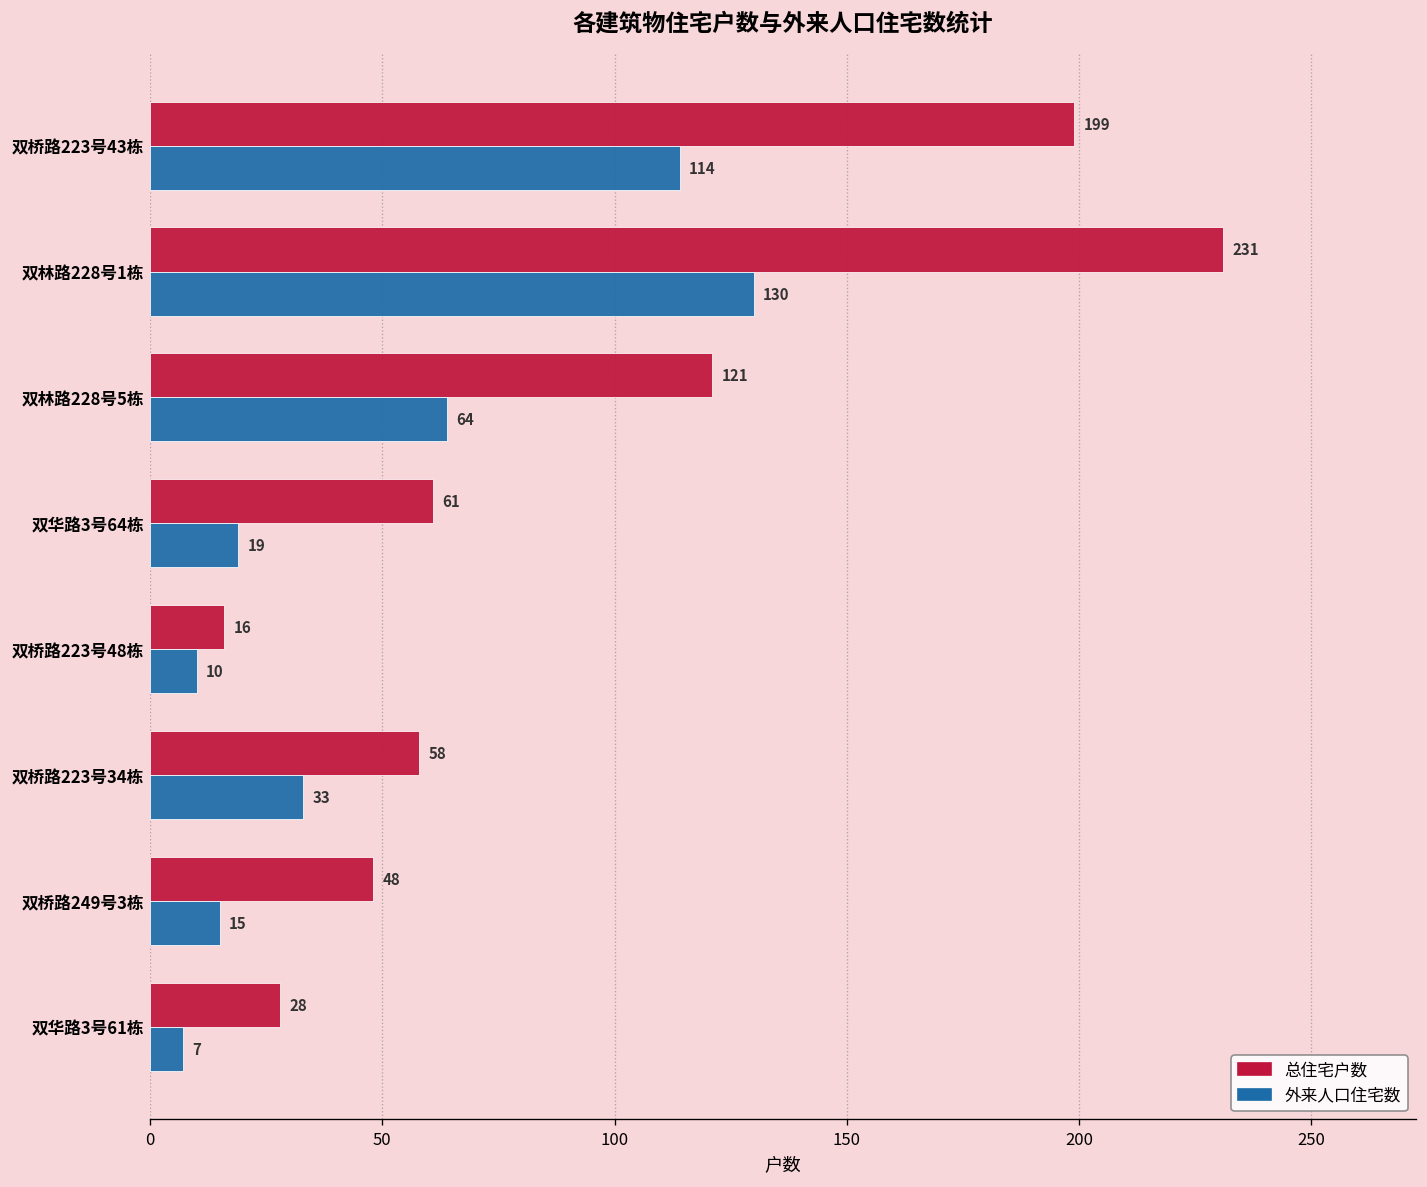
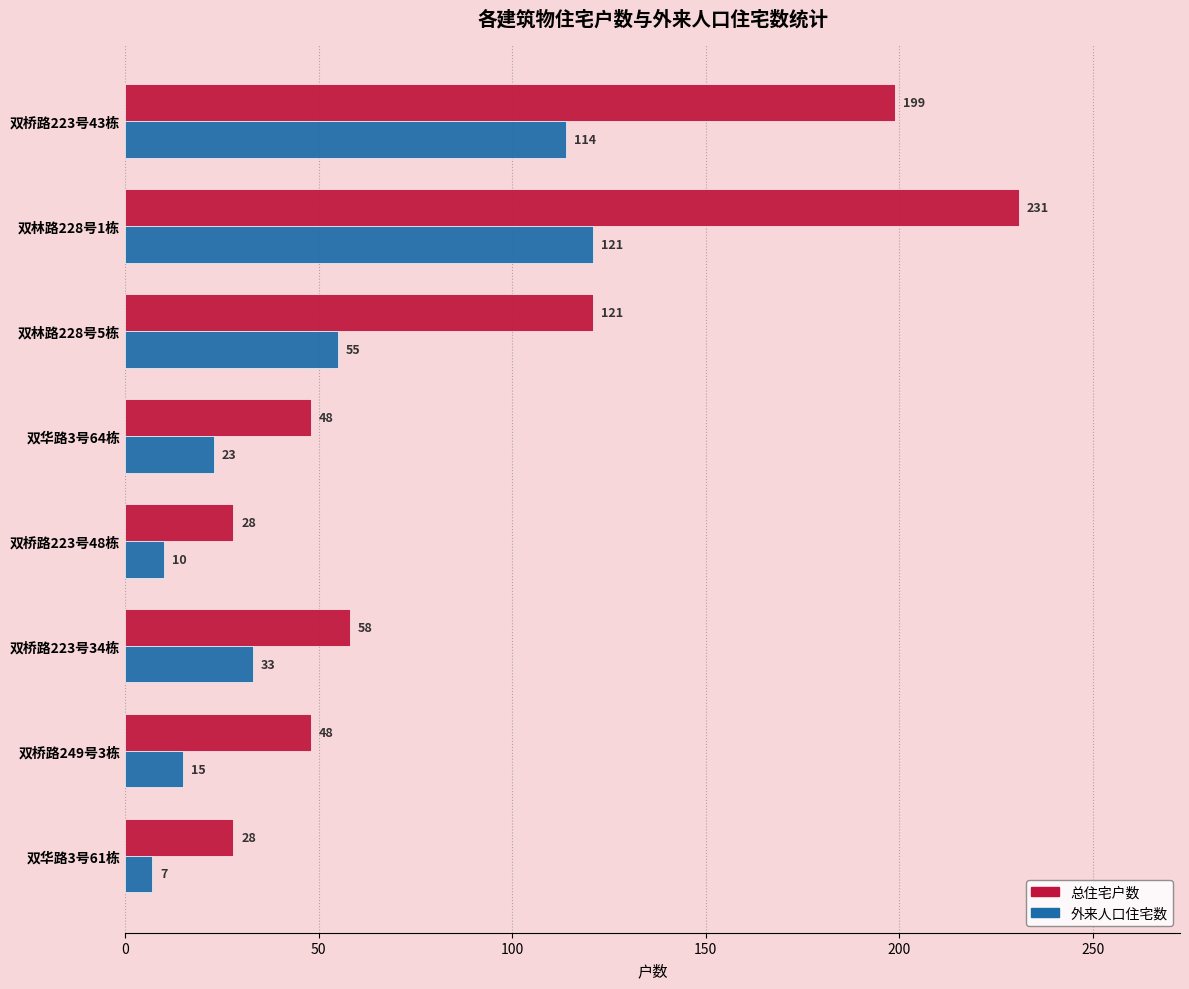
外来人口住宅数, 双林路228号1栋: 130 -> 121
外来人口住宅数, 双林路228号5栋: 64 -> 55
总住宅户数, 双华路3号64栋: 61 -> 48
外来人口住宅数, 双华路3号64栋: 19 -> 23
总住宅户数, 双桥路223号48栋: 16 -> 28
